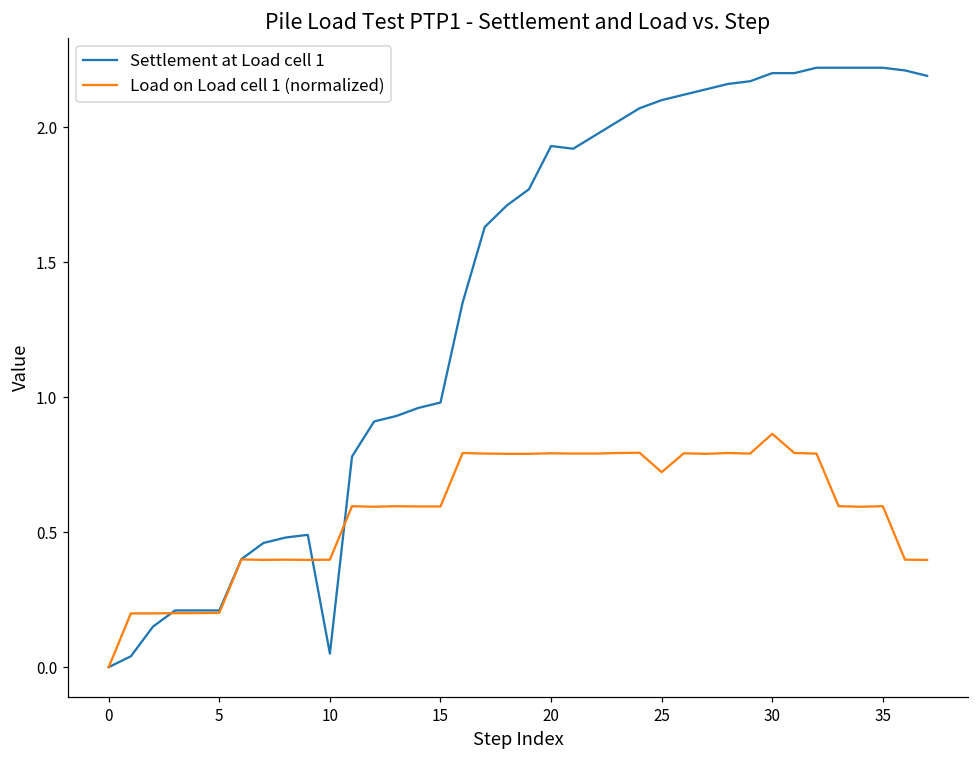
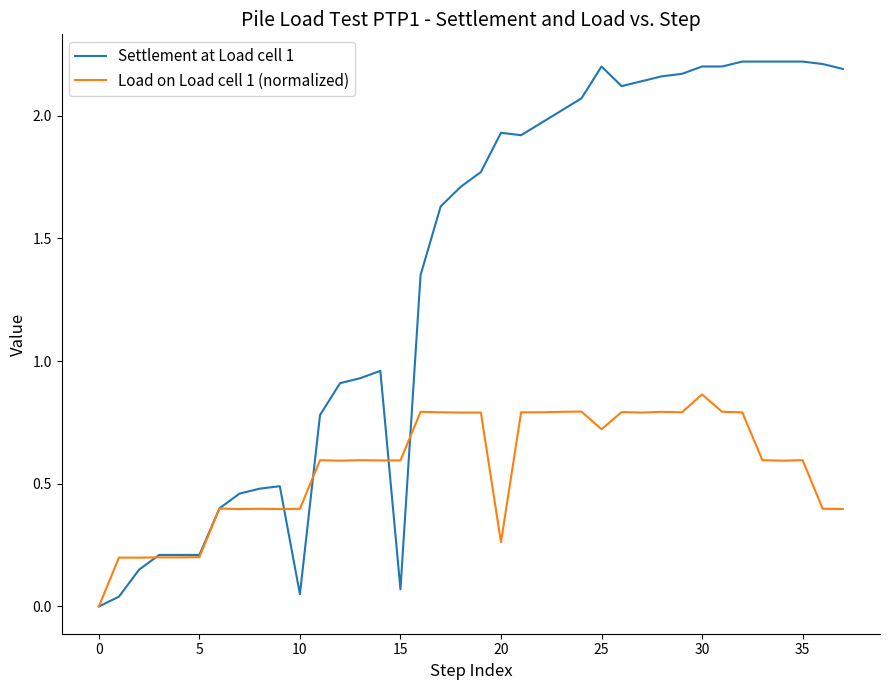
Settlement at Load cell 1, 15: 0.98 -> 0.07
Load on Load cell 1 (normalized), 20: 0.79 -> 0.26
Settlement at Load cell 1, 25: 2.1 -> 2.2
